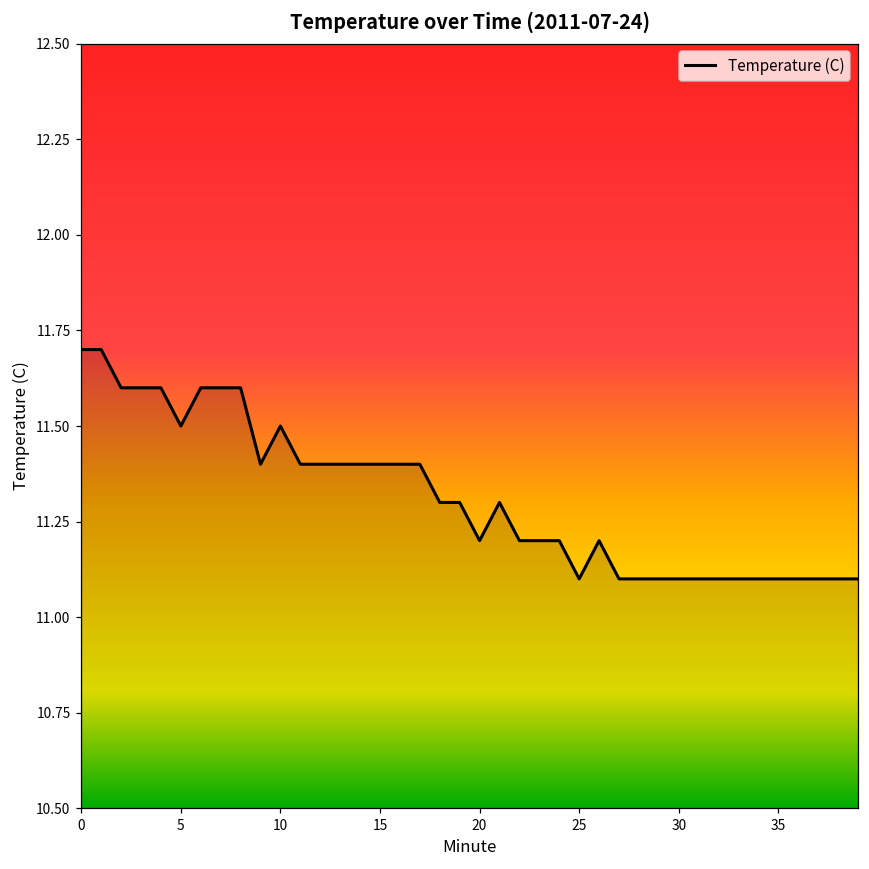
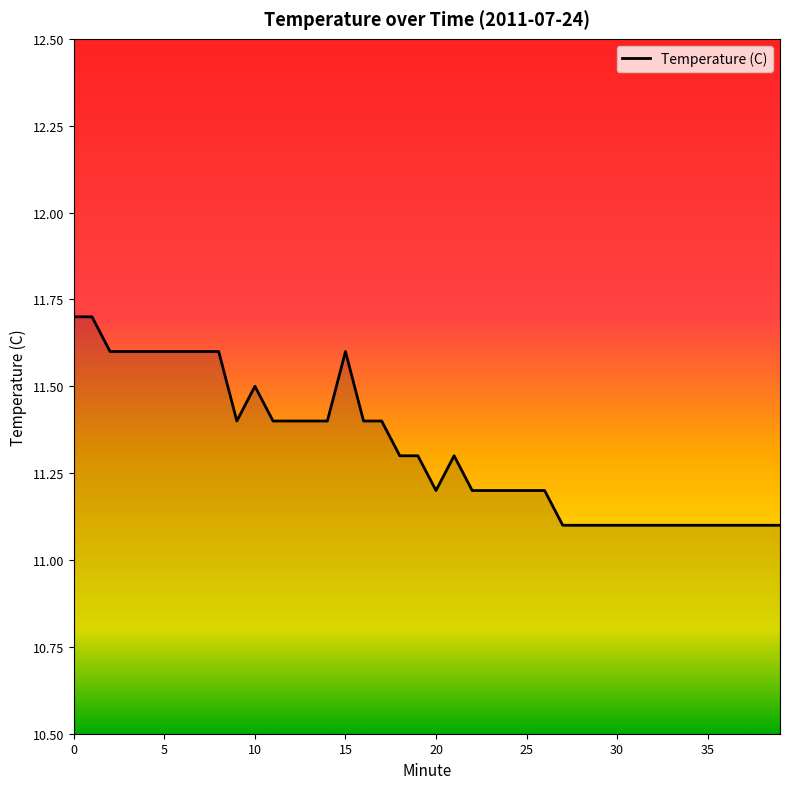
5: 11.5 -> 11.6
15: 11.4 -> 11.6
25: 11.1 -> 11.2
